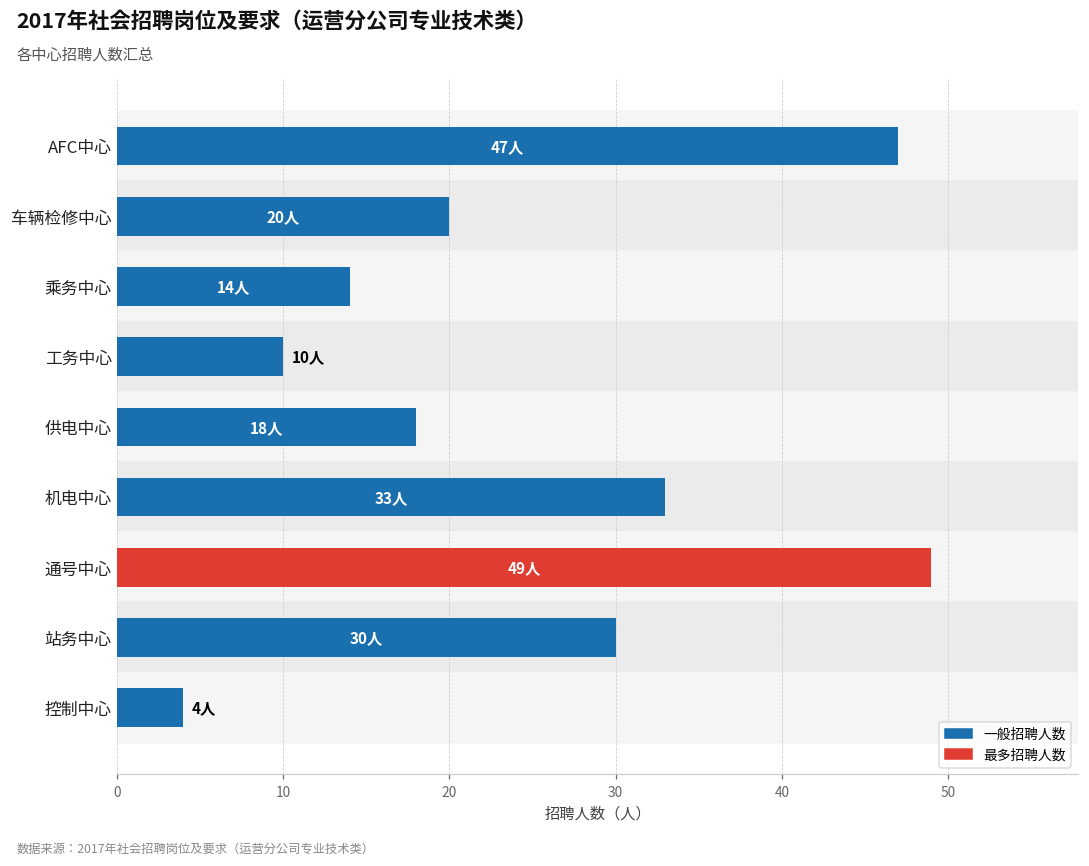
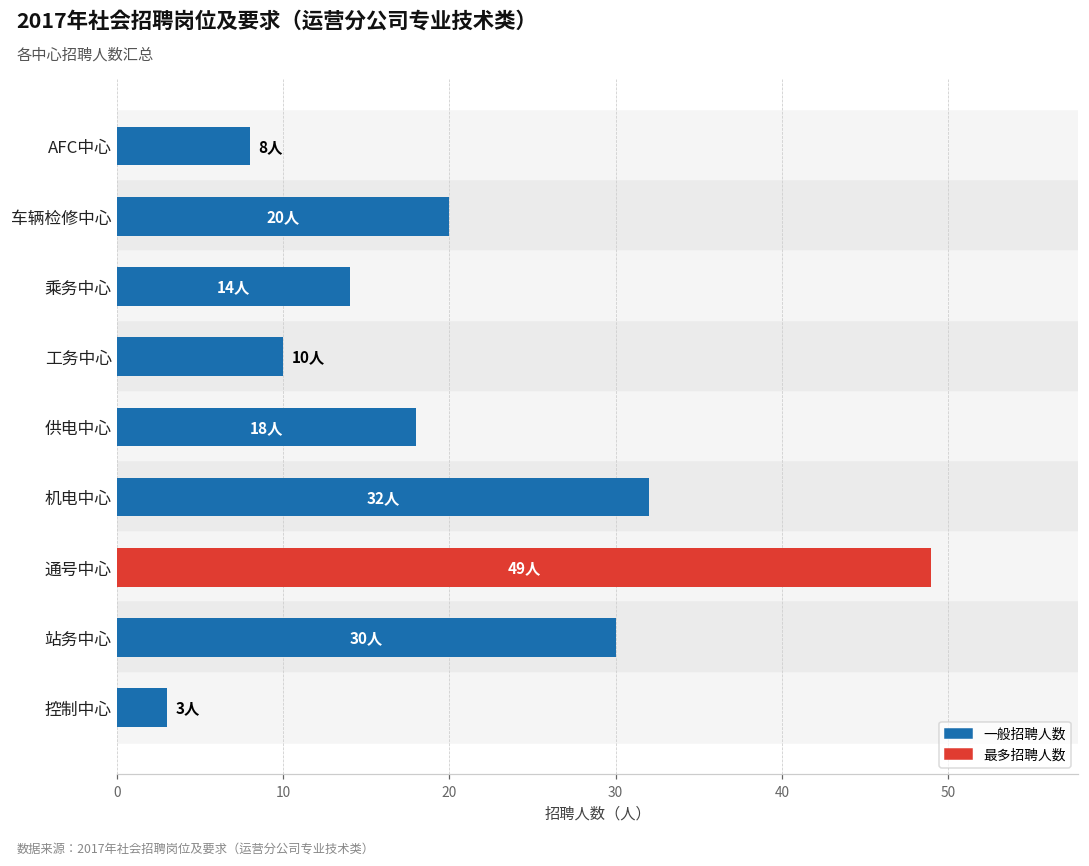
AFC中心: 47人 -> 8人
机电中心: 33人 -> 32人
控制中心: 4人 -> 3人
